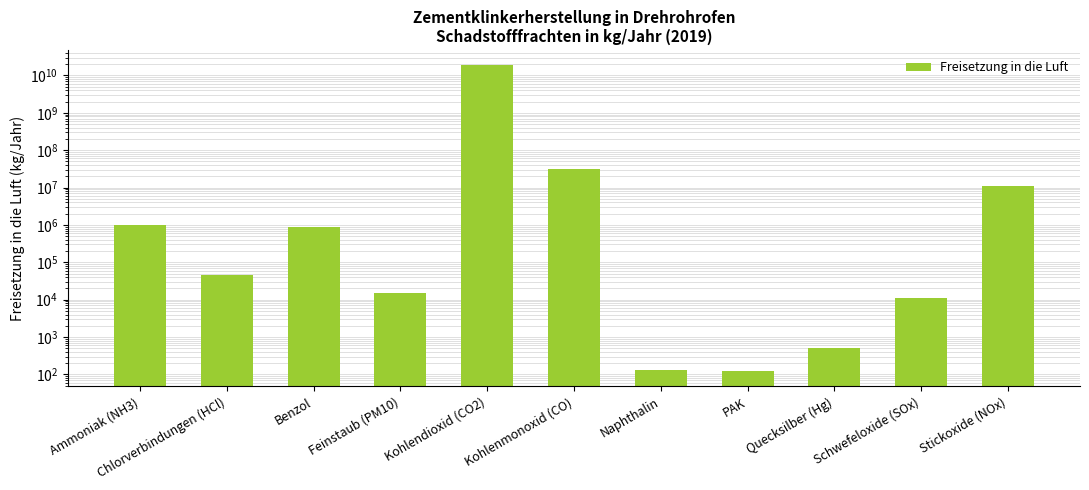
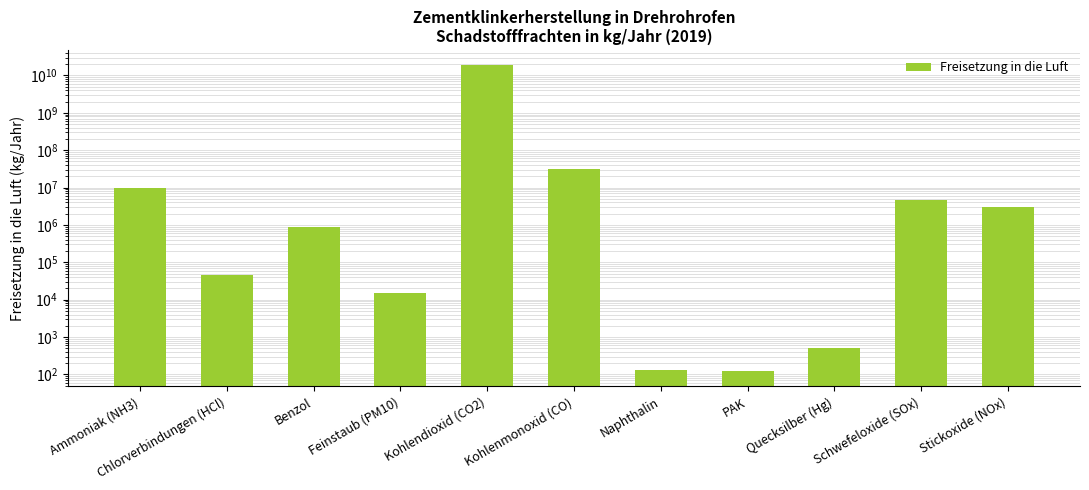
Ammoniak (NH3): 1000000 -> 10000000
Schwefeloxide (SOx): 11000 -> 5000000
Stickoxide (NOx): 11000000 -> 3000000
